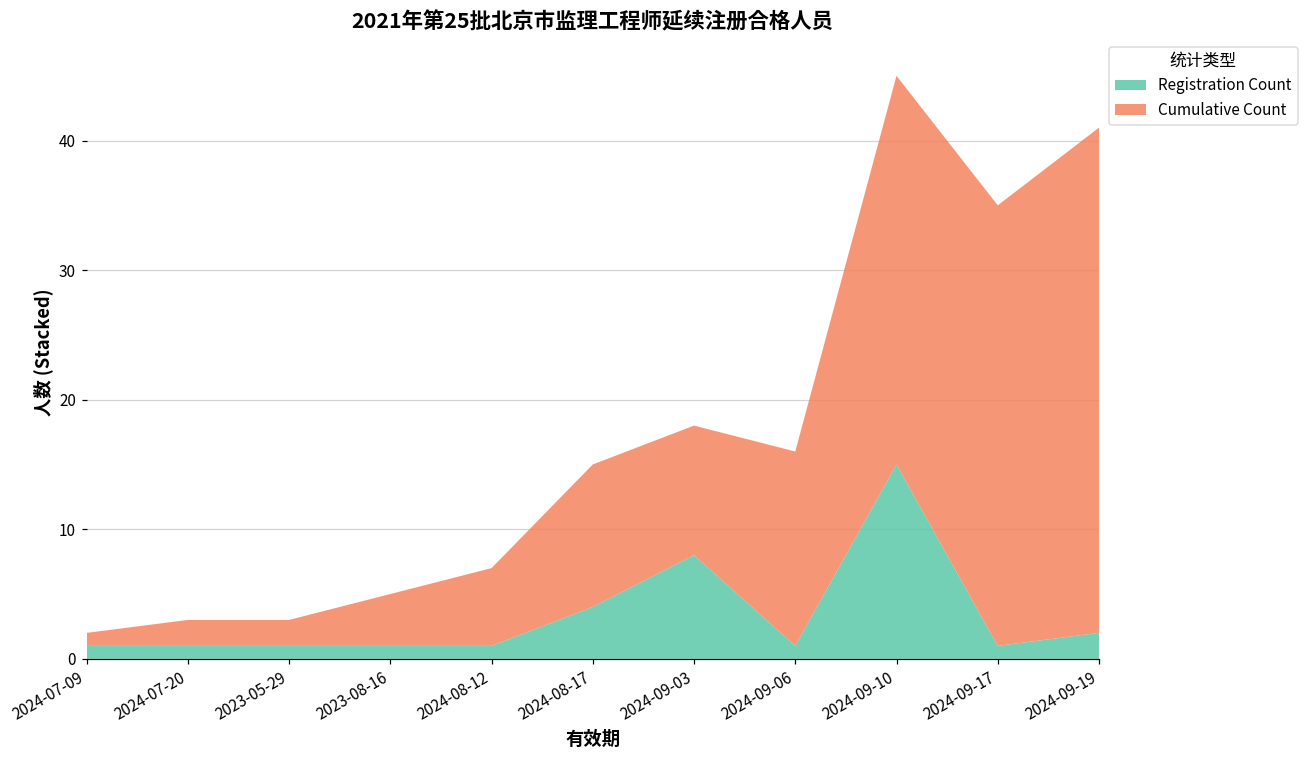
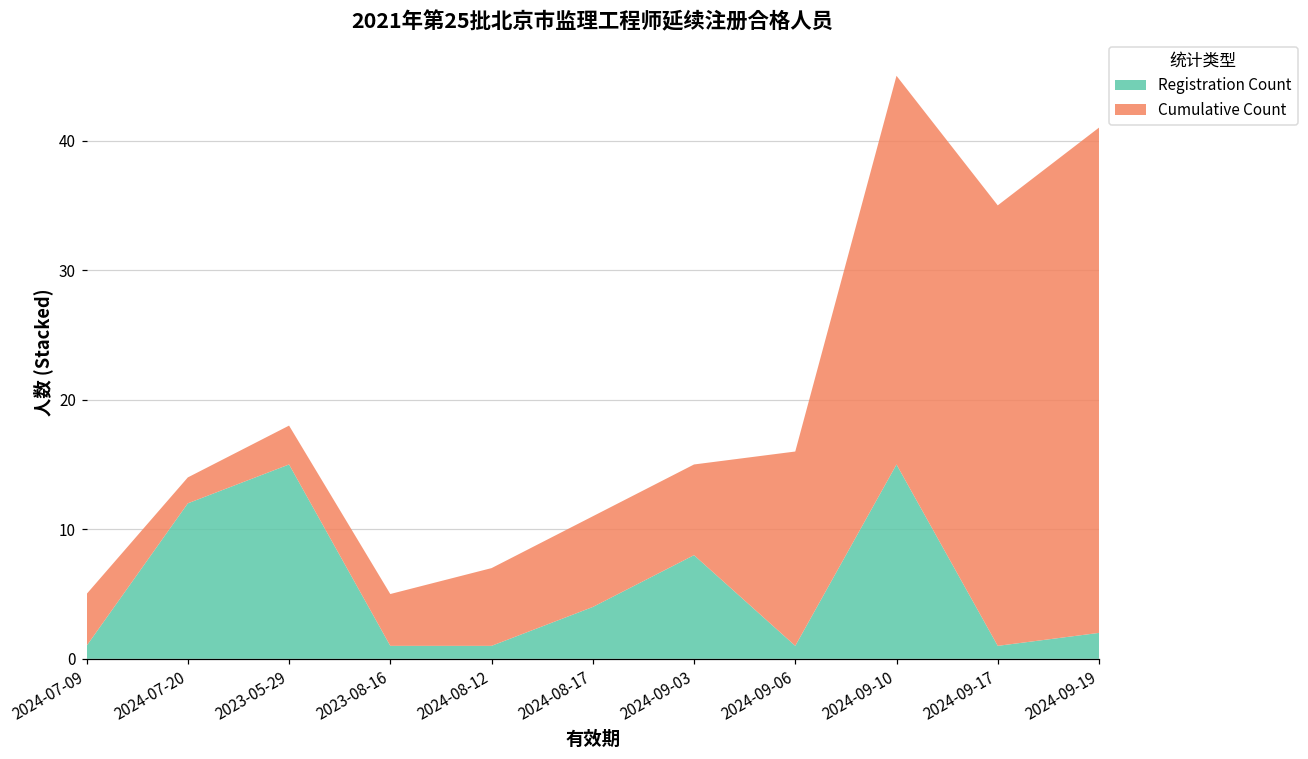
Cumulative Count, 2024-07-09: 1 -> 4
Registration Count, 2024-07-20: 1 -> 12
Registration Count, 2023-05-29: 1 -> 15
Cumulative Count, 2023-05-29: 2 -> 3
Cumulative Count, 2024-08-17: 11 -> 7
Cumulative Count, 2024-09-03: 10 -> 7
